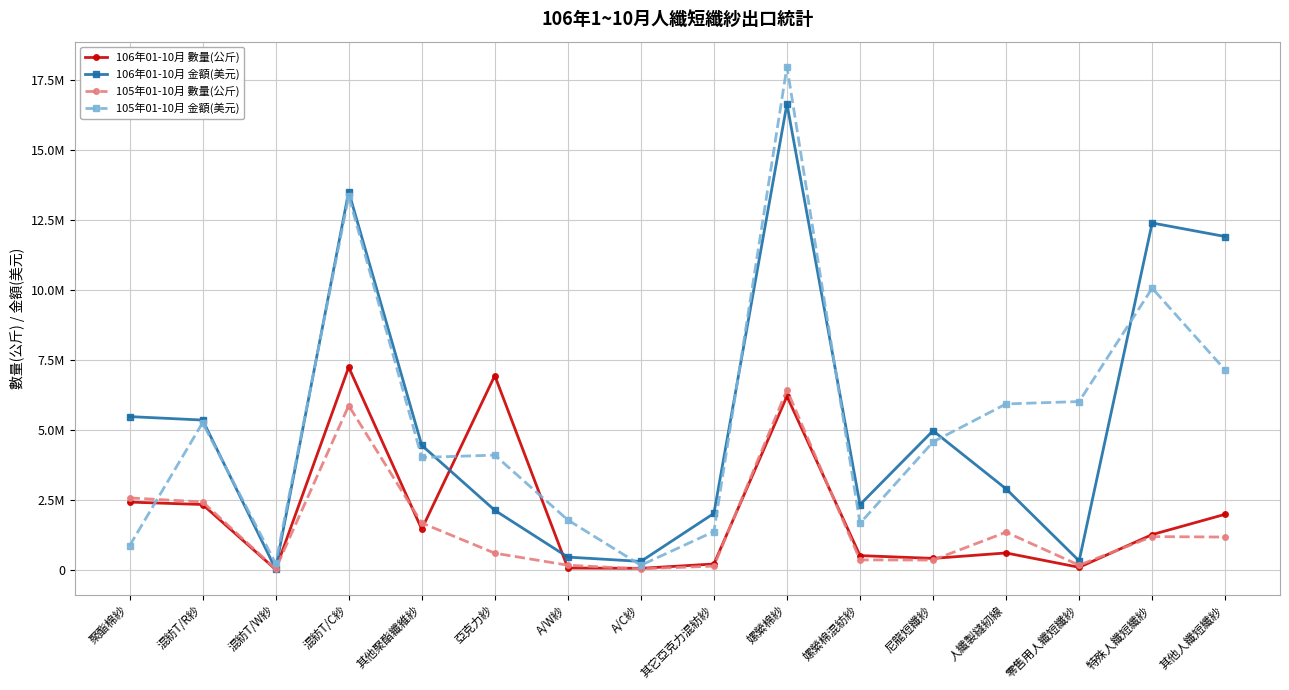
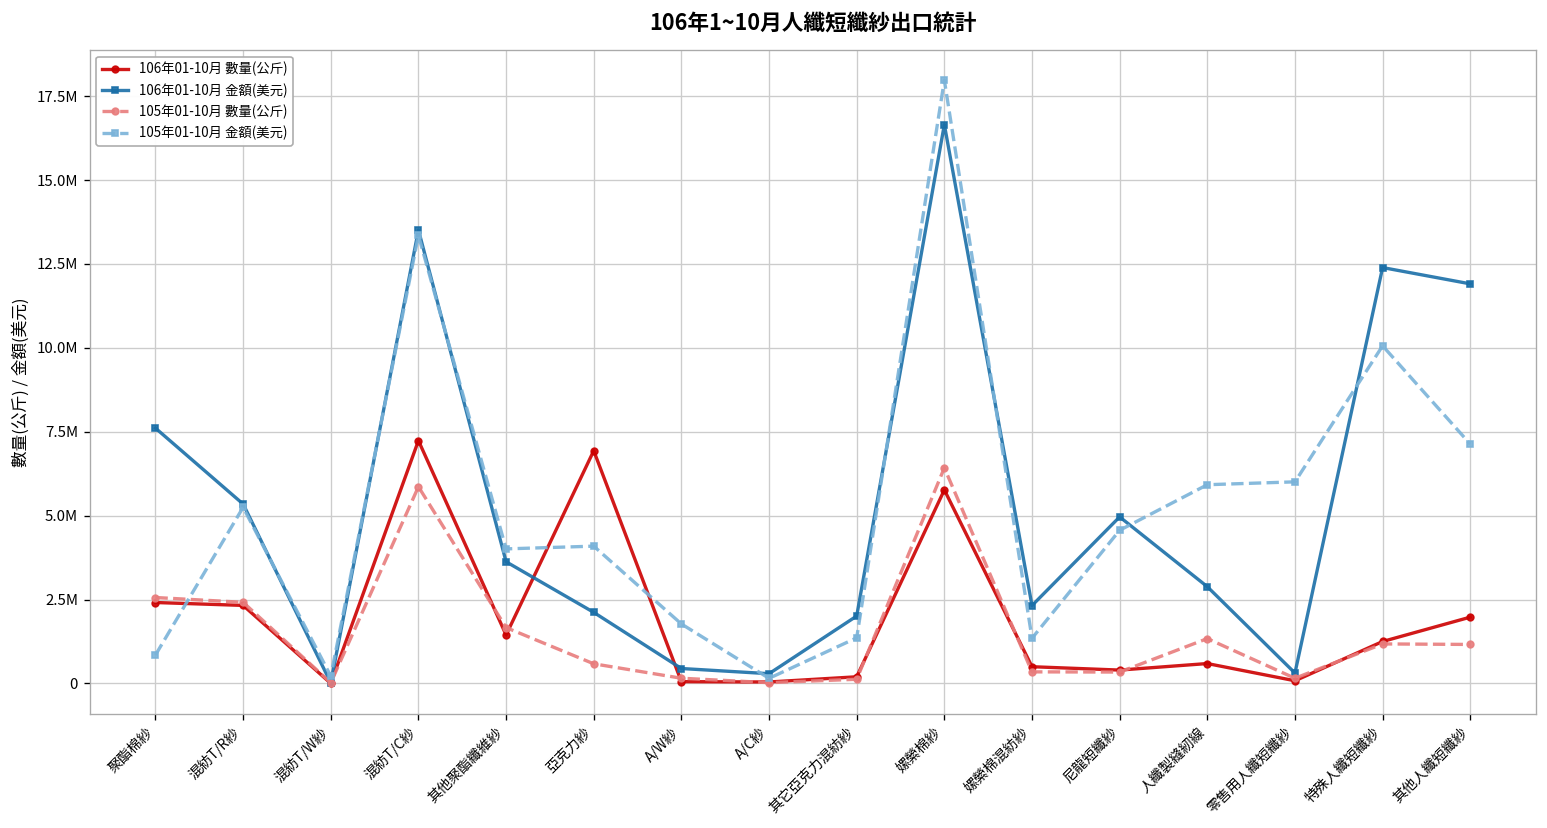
106年01-10月 金額(美元), 聚酯棉紗: 5500000 -> 7600000
106年01-10月 金額(美元), 其他聚酯纖維紗: 4400000 -> 3600000
106年01-10月 數量(公斤), 嫘縈棉紗: 6200000 -> 5800000
105年01-10月 金額(美元), 嫘縈棉混紡紗: 1700000 -> 1300000
